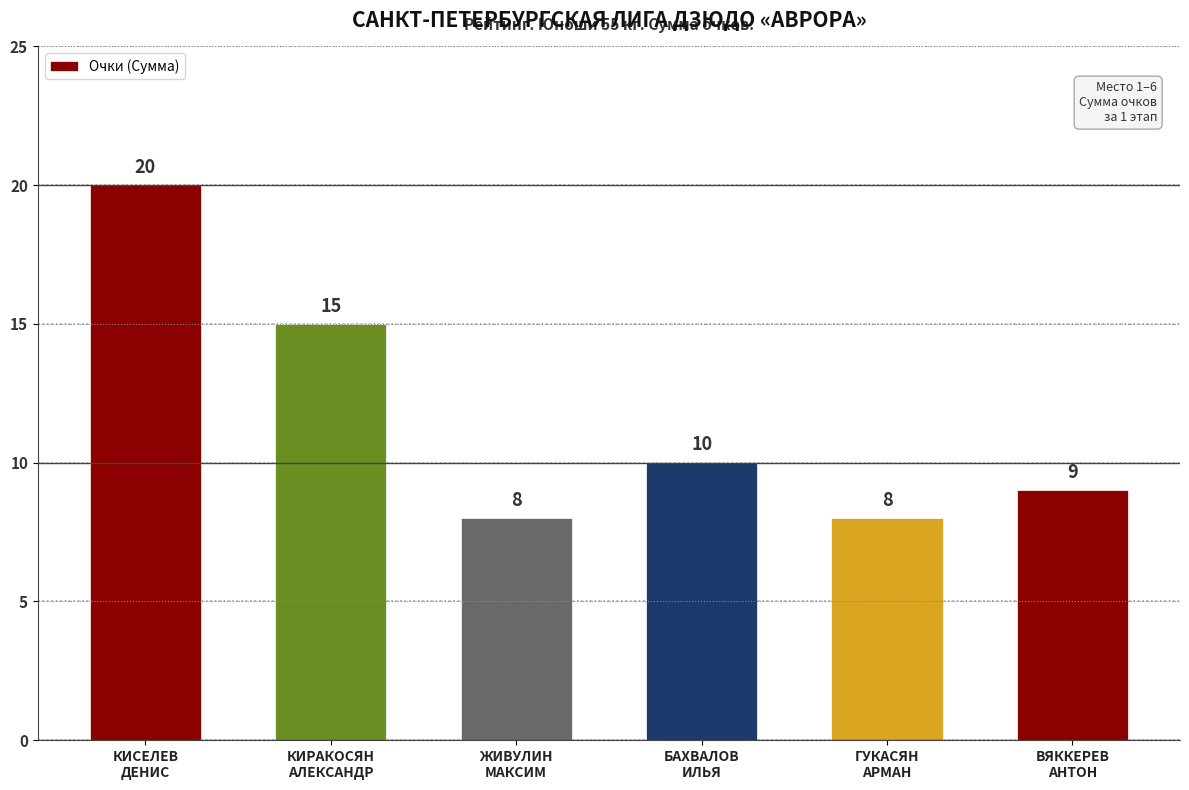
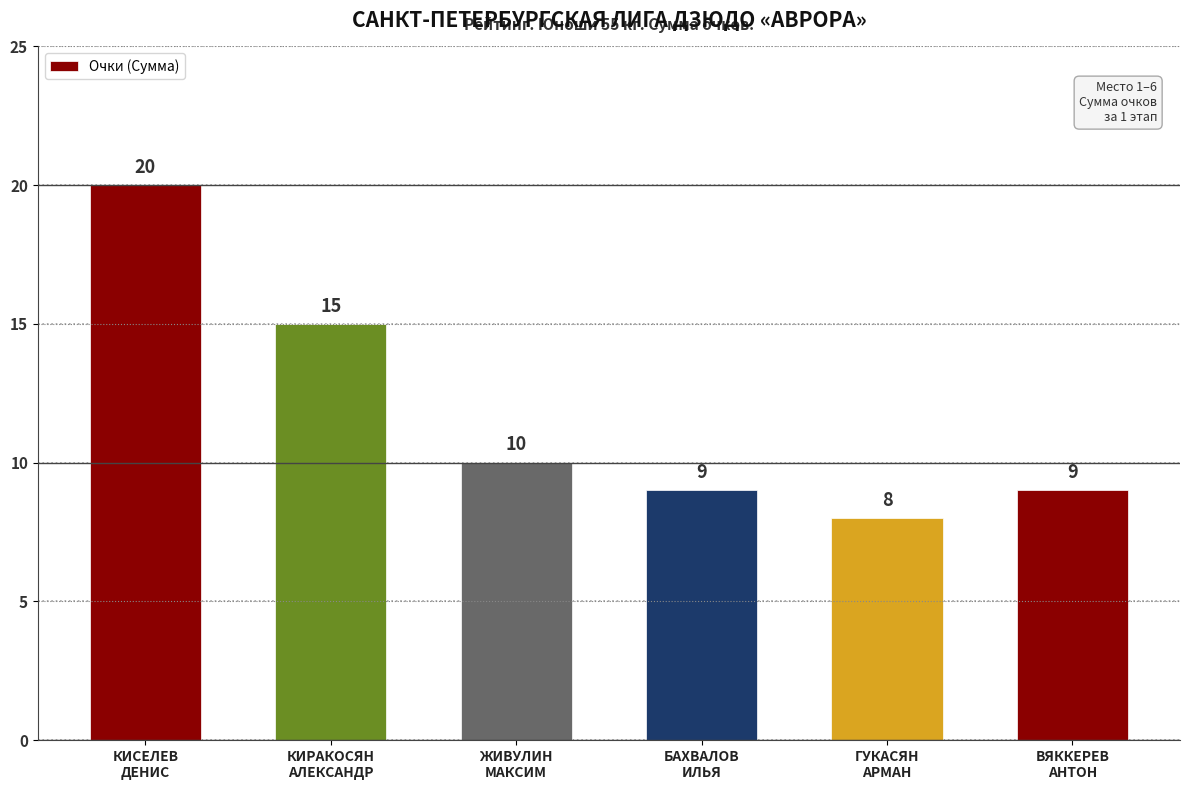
ЖИВУЛИН МАКСИМ: 8 -> 10
БАХВАЛОВ ИЛЬЯ: 10 -> 9
